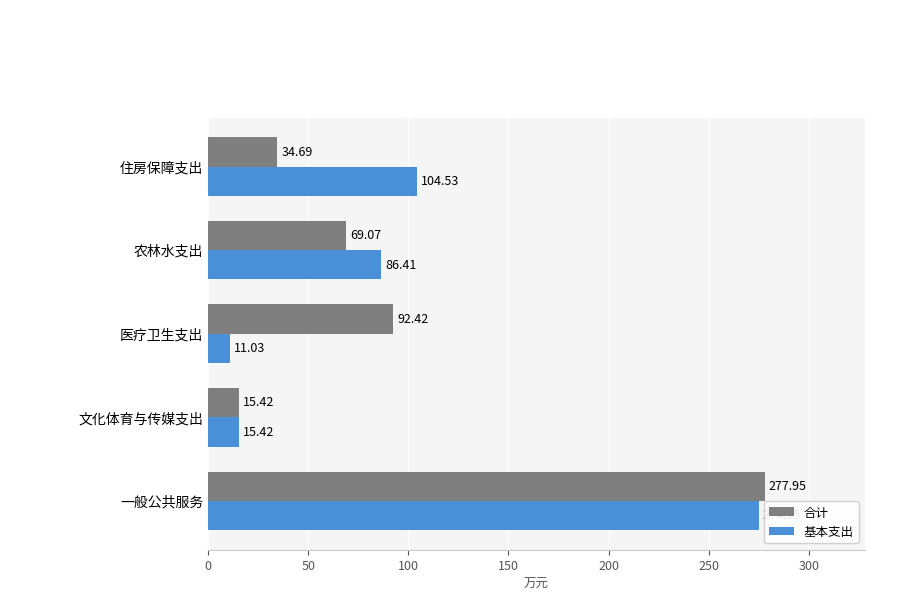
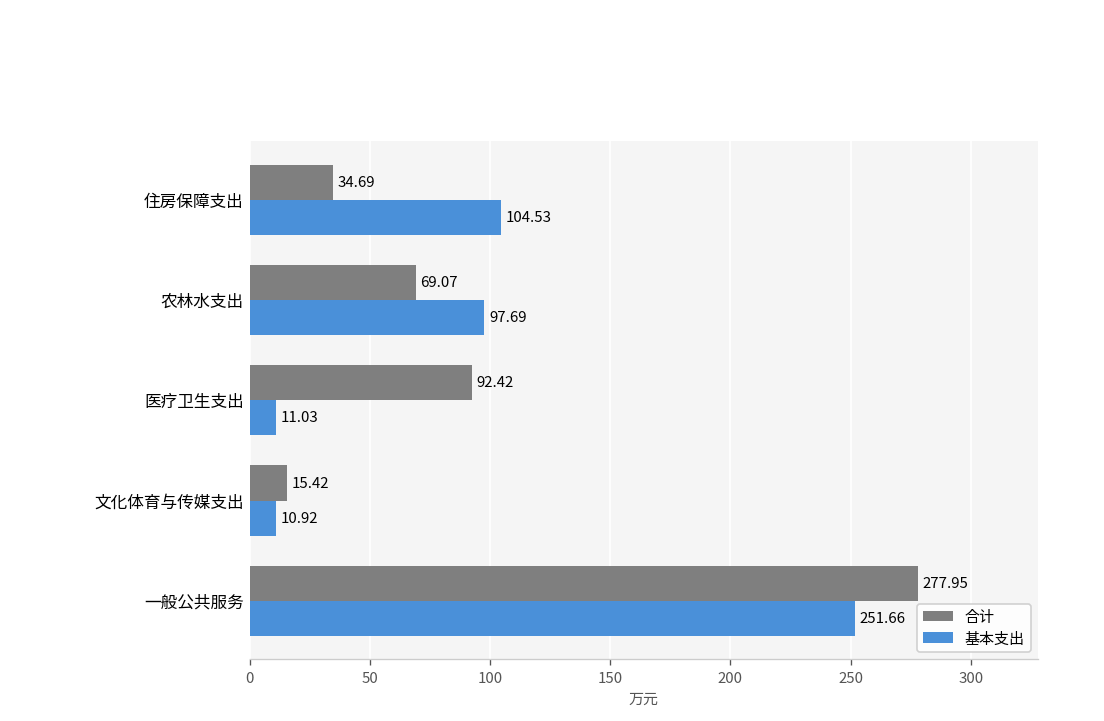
基本支出, 农林水支出: 86.41 -> 97.69
基本支出, 文化体育与传媒支出: 15.42 -> 10.92
基本支出, 一般公共服务: 275 -> 252
